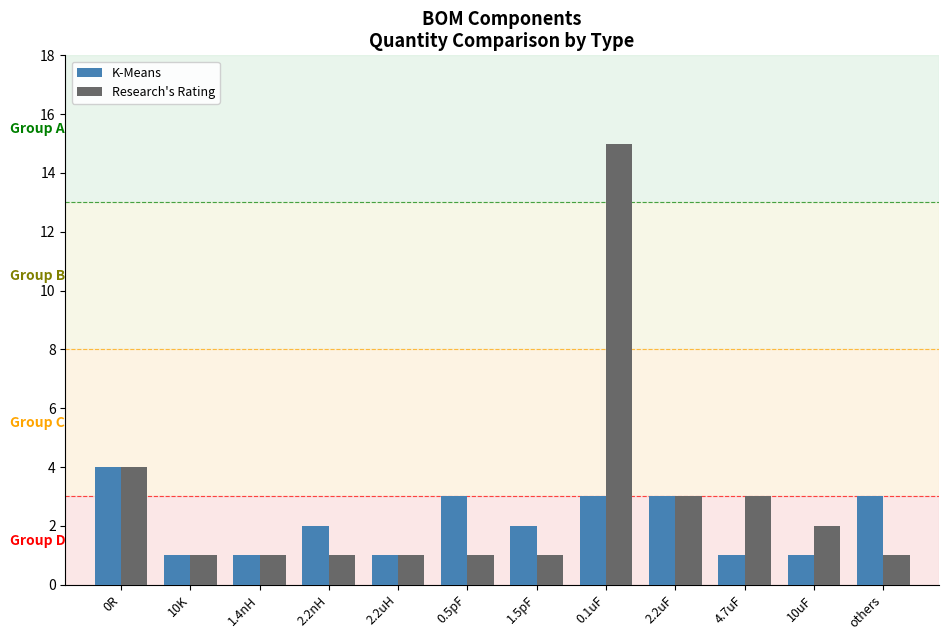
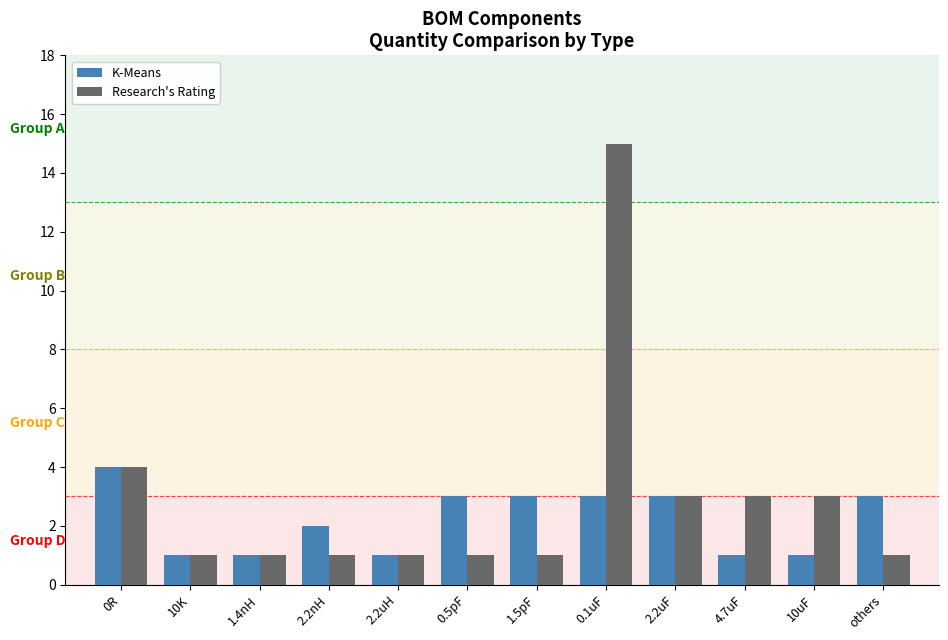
K-Means, 1.5pF: 2 -> 3
Research's Rating, 10uF: 2 -> 3
